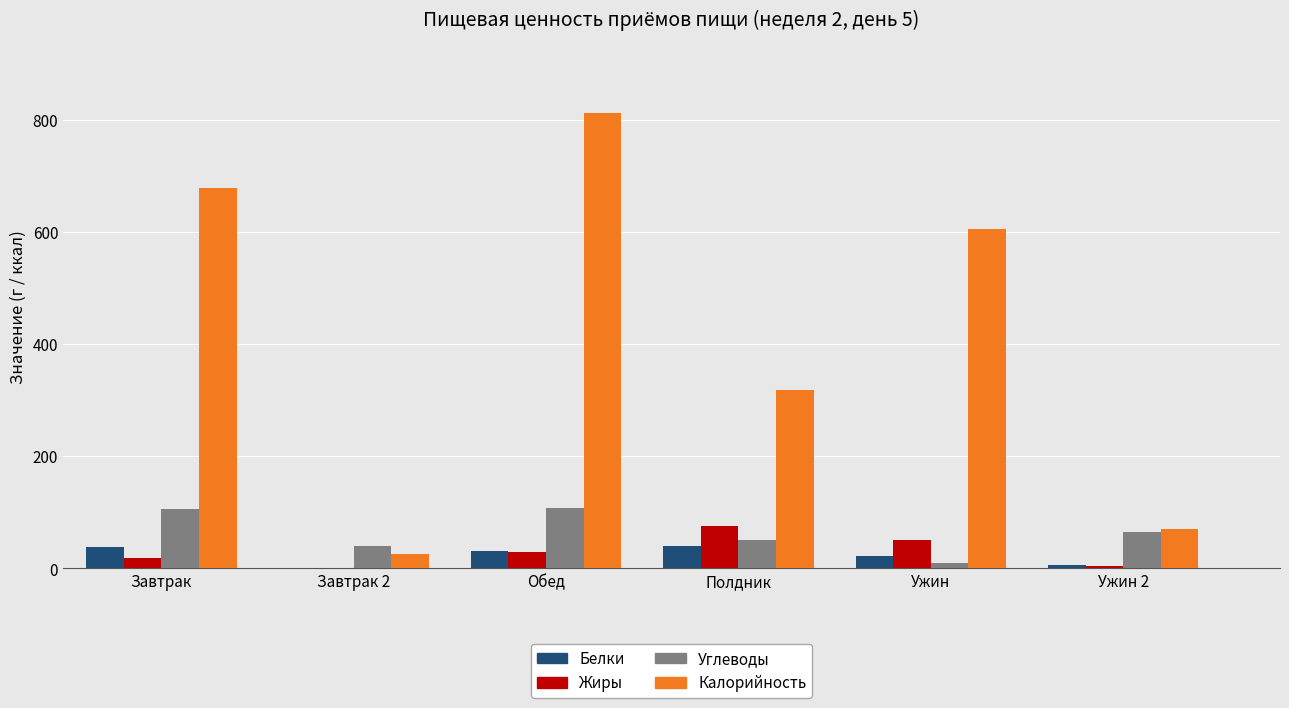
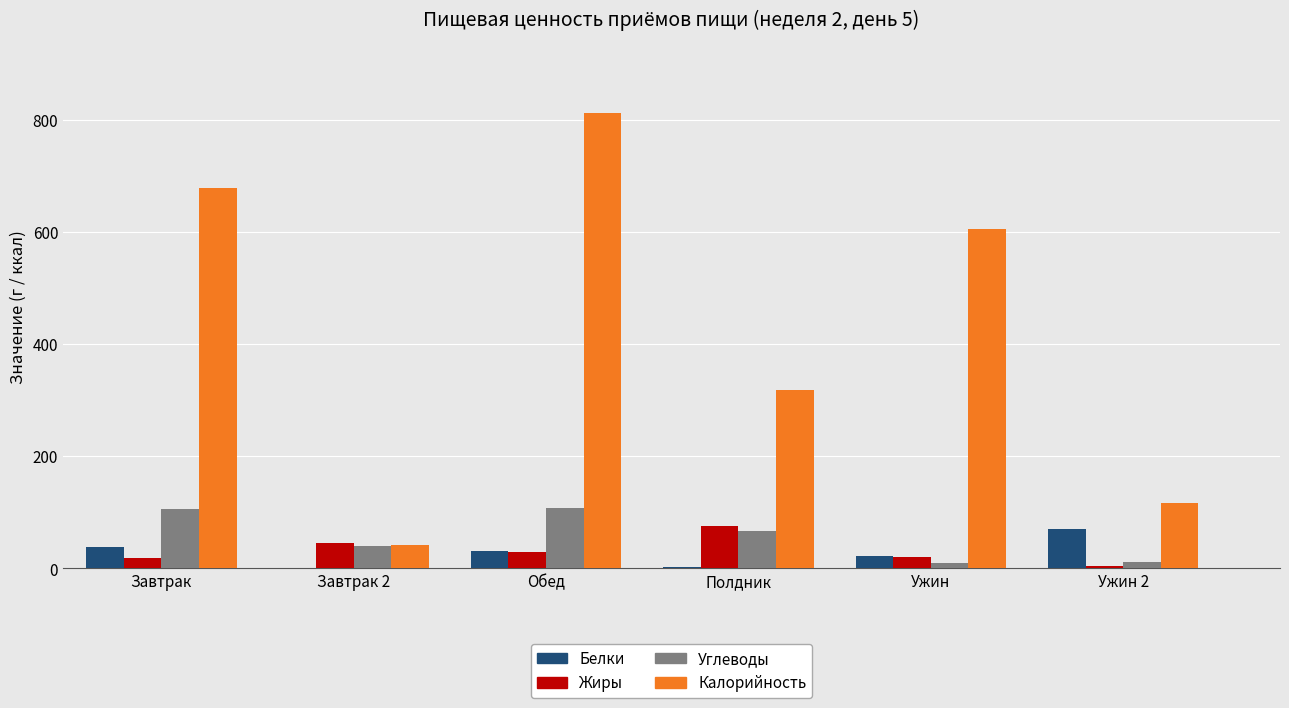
Жиры, Завтрак 2: 0 -> 50
Калорийность, Завтрак 2: 30 -> 40
Белки, Полдник: 40 -> 0
Углеводы, Полдник: 50 -> 70
Жиры, Ужин: 50 -> 20
Белки, Ужин 2: 10 -> 70
Углеводы, Ужин 2: 60 -> 10
Калорийность, Ужин 2: 70 -> 120
